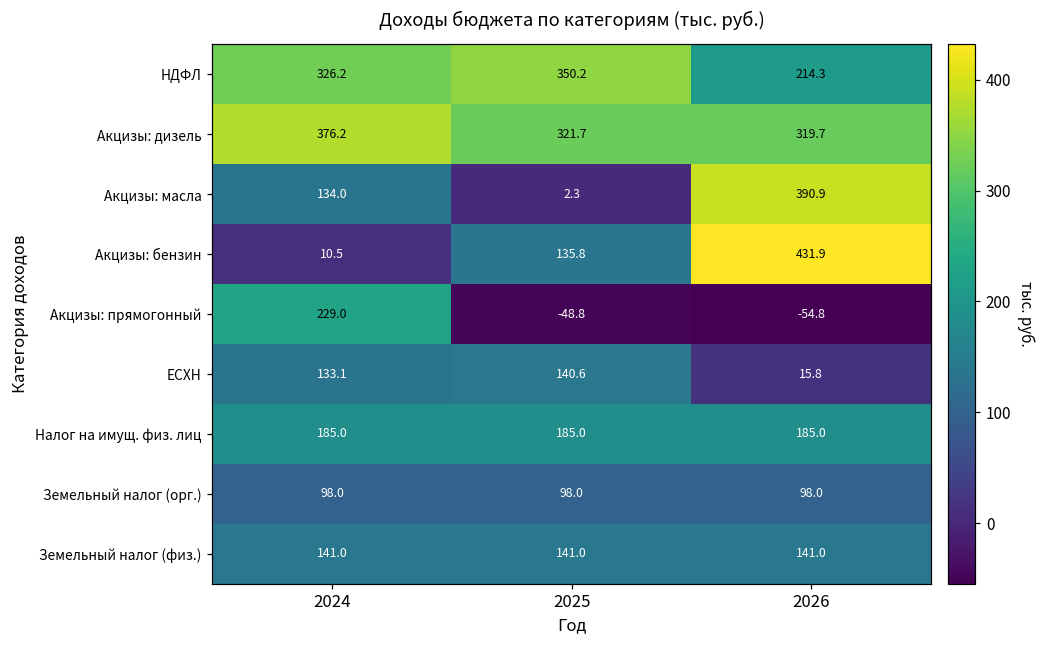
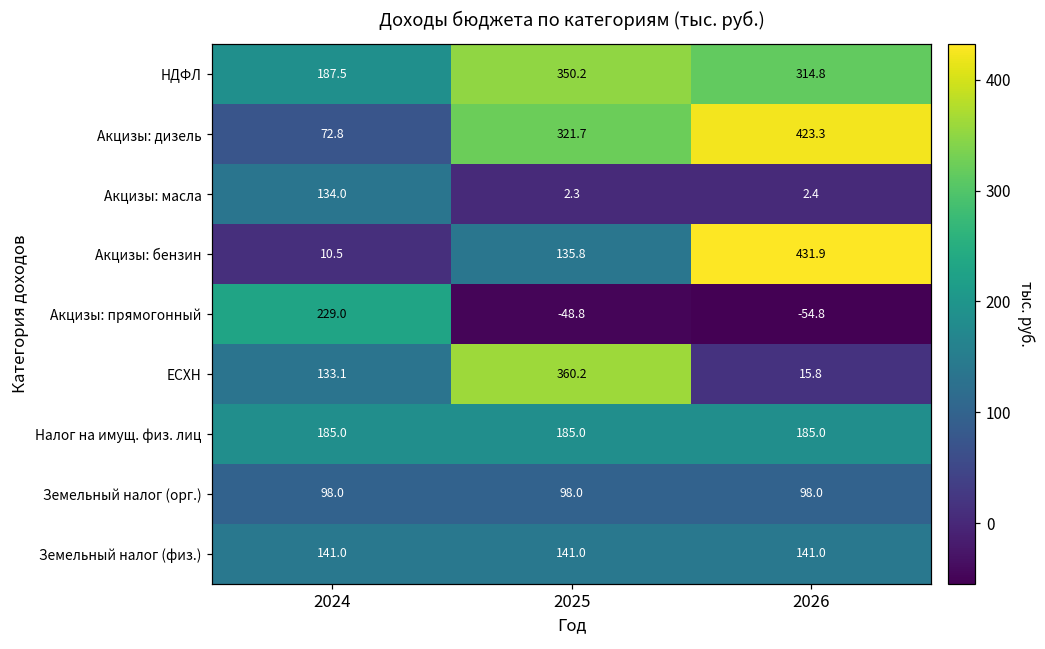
НДФЛ, 2024: 326.2 -> 187.5
НДФЛ, 2026: 214.3 -> 314.8
Акцизы: дизель, 2024: 376.2 -> 72.8
Акцизы: дизель, 2026: 319.7 -> 423.3
Акцизы: масла, 2026: 390.9 -> 2.4
ЕСХН, 2025: 140.6 -> 360.2
